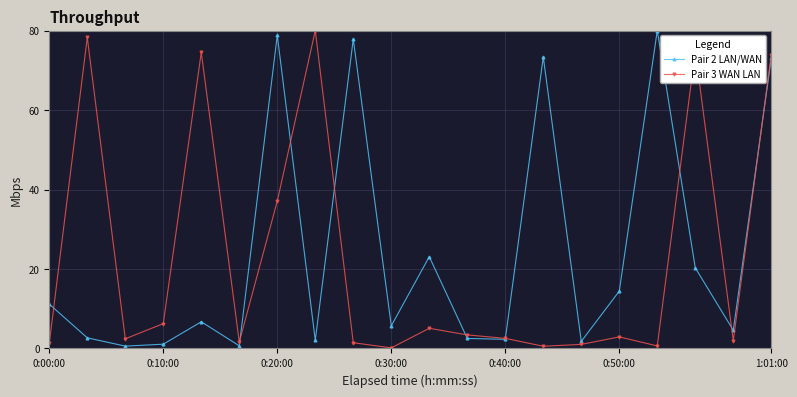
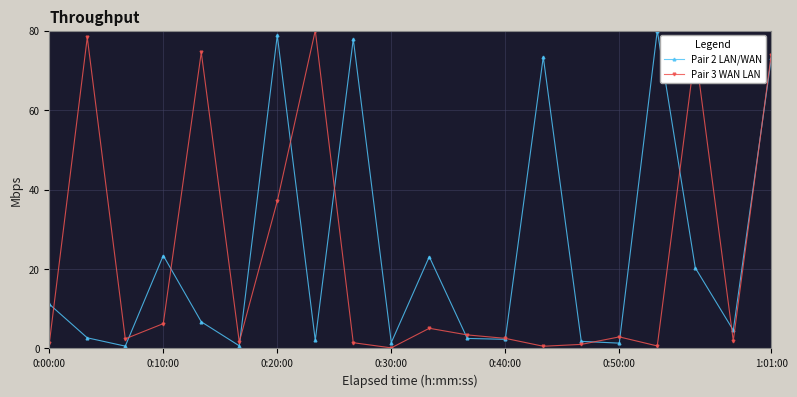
Pair 2 LAN/WAN, 0:10:00: 1 -> 23
Pair 2 LAN/WAN, 0:30:00: 6 -> 1
Pair 2 LAN/WAN, 0:50:00: 14 -> 1
